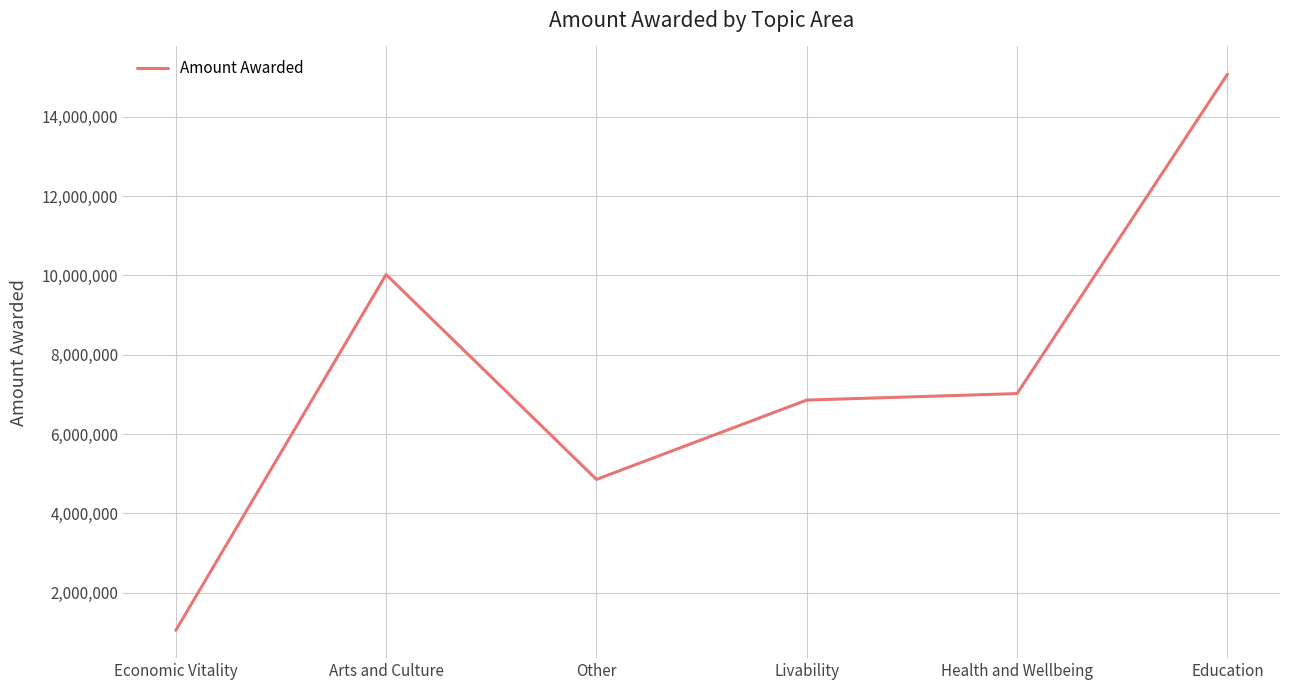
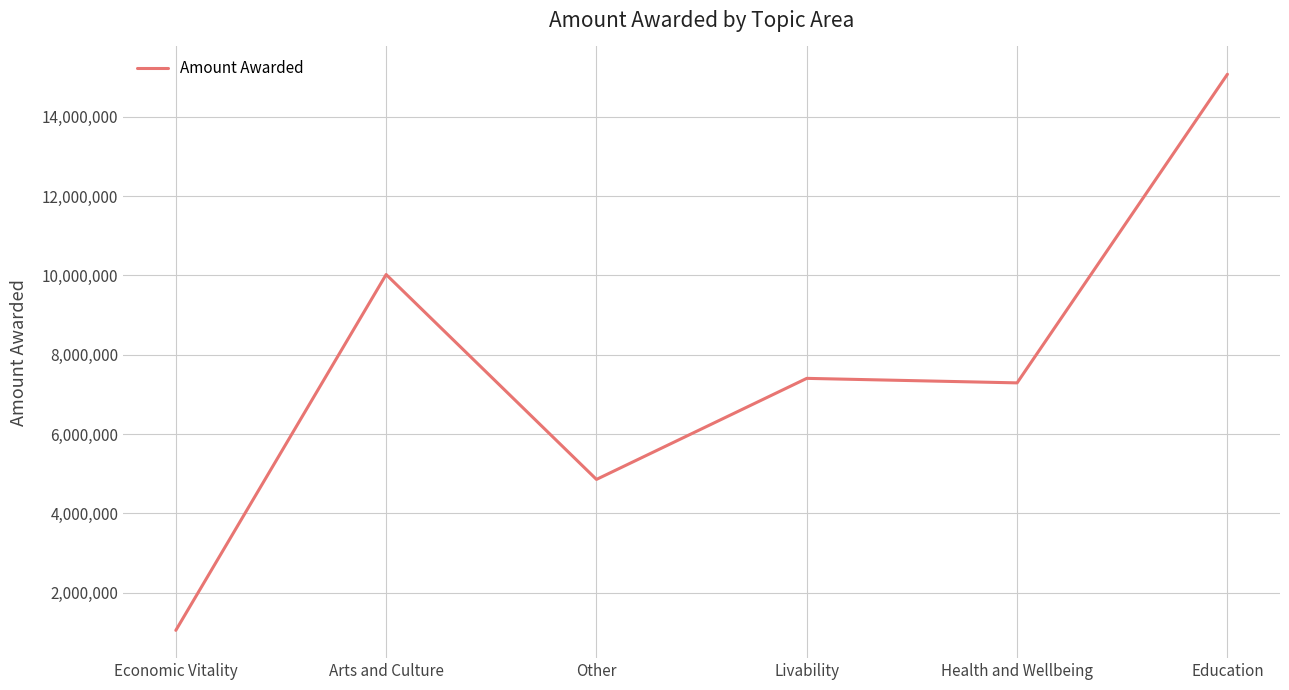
Livability: 6,900,000 -> 7,400,000
Health and Wellbeing: 7,000,000 -> 7,300,000
